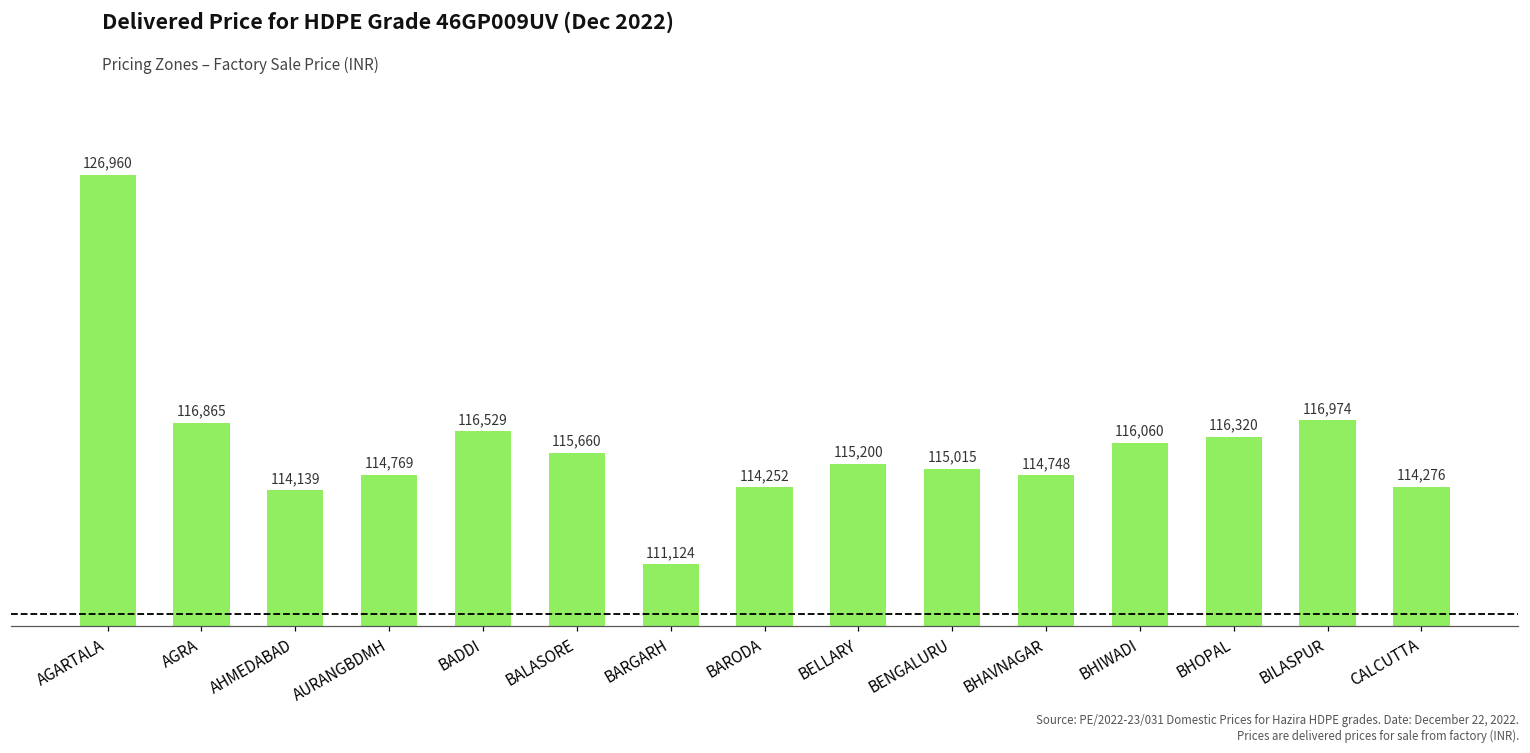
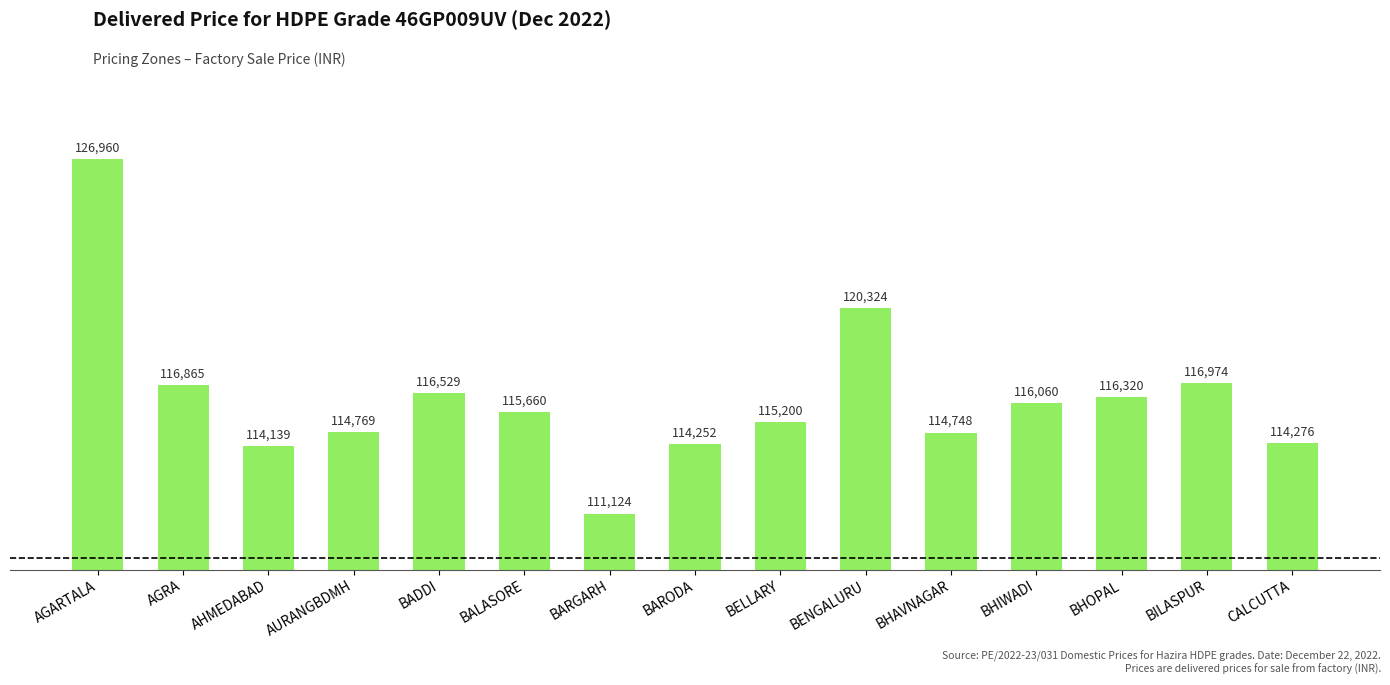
BENGALURU: 115,015 -> 120,324
